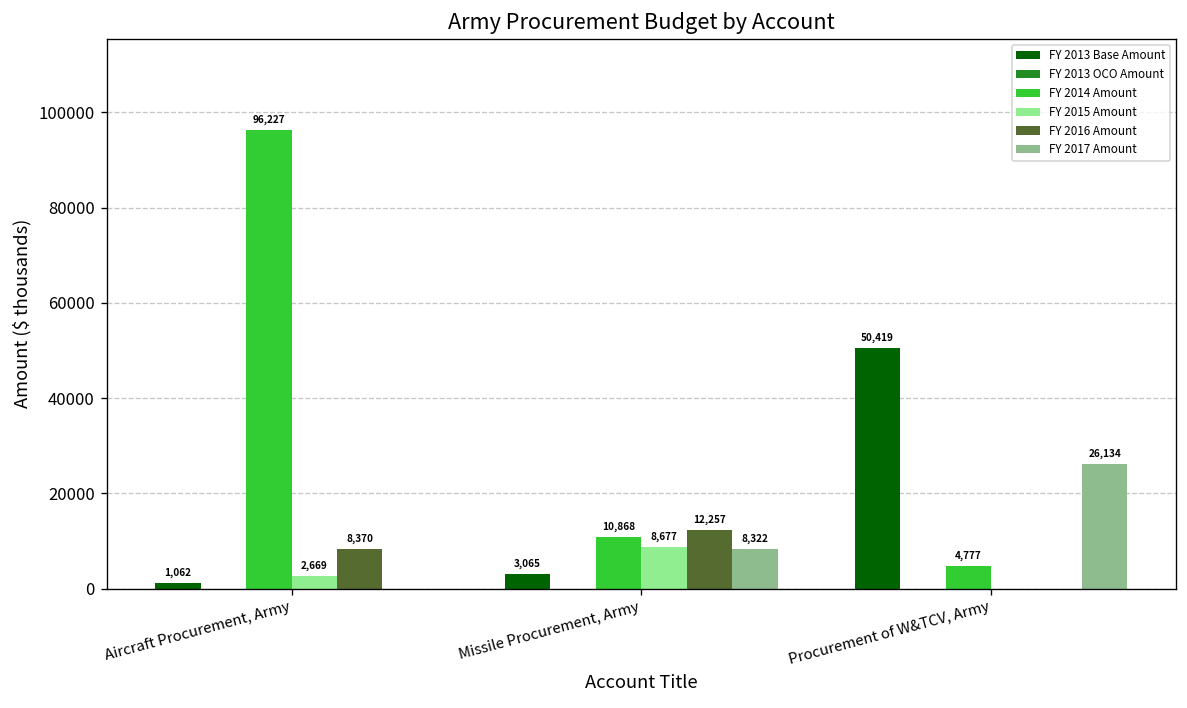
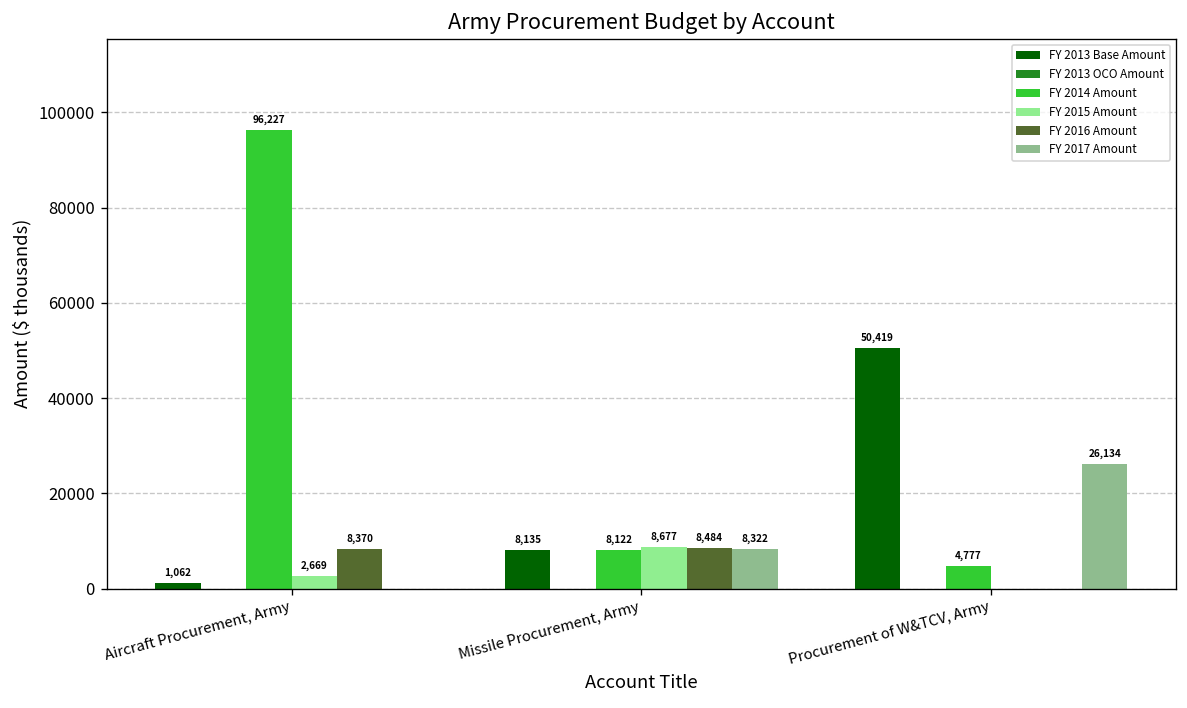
FY 2013 Base Amount, Missile Procurement, Army: 3,065 -> 8,135
FY 2014 Amount, Missile Procurement, Army: 10,868 -> 8,122
FY 2016 Amount, Missile Procurement, Army: 12,257 -> 8,484
